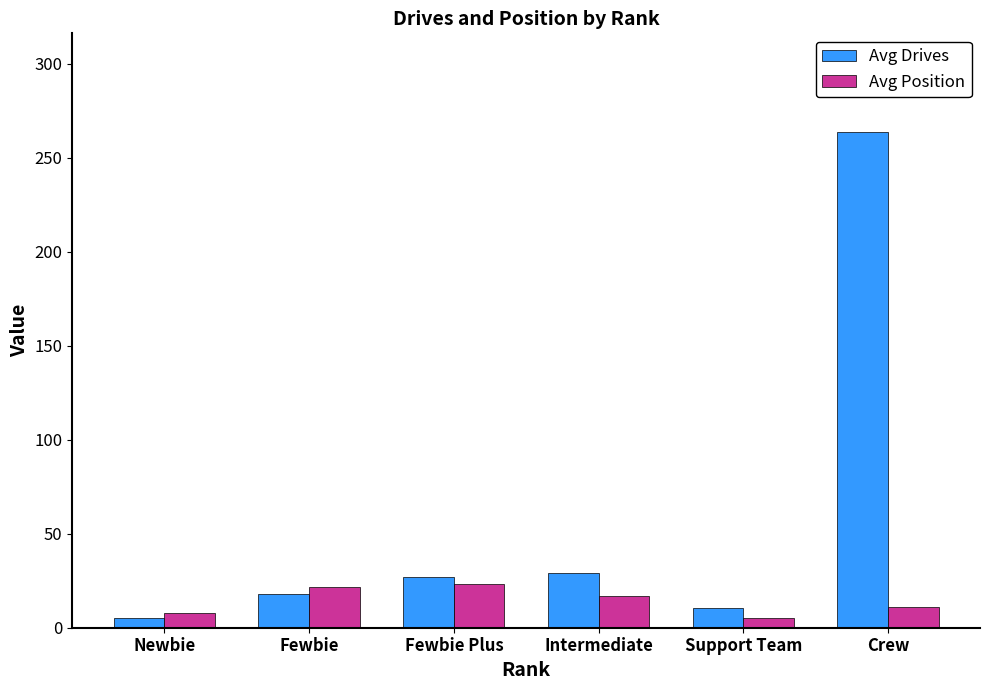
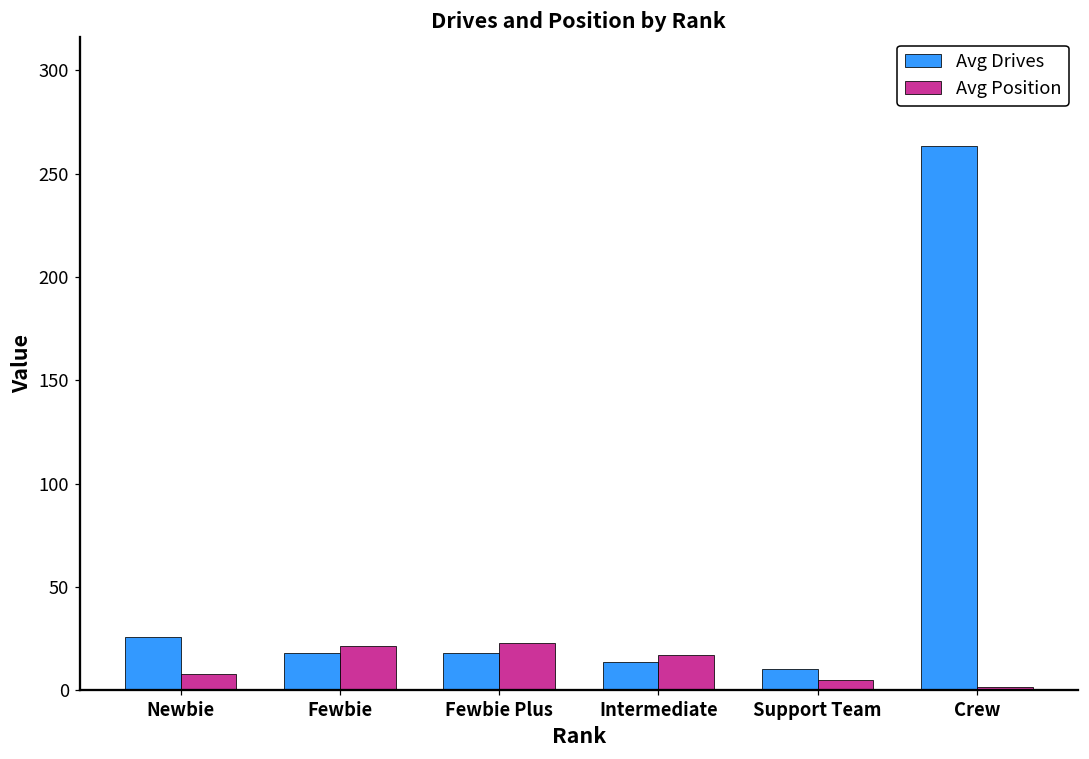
Avg Drives, Newbie: 5 -> 26
Avg Drives, Fewbie Plus: 27 -> 18
Avg Drives, Intermediate: 29 -> 14
Avg Position, Crew: 11 -> 2
